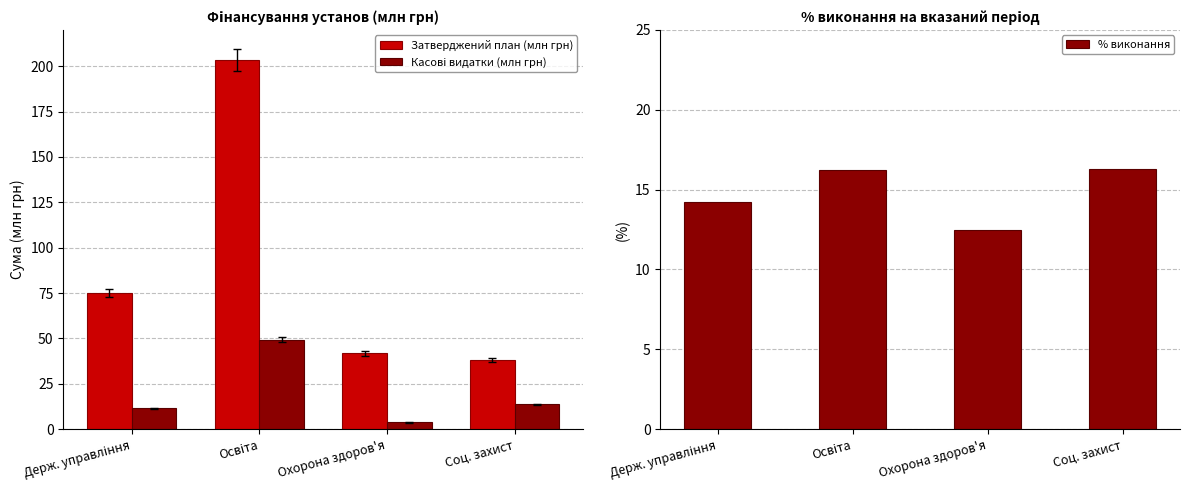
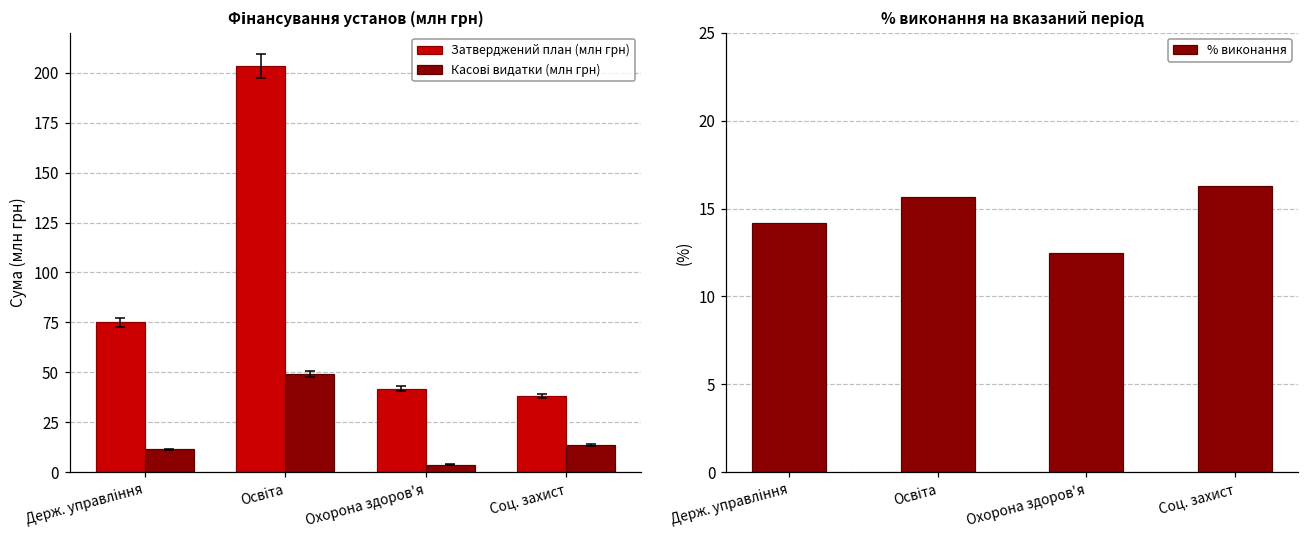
% виконання на вказаний період, Освіта: 16.2 -> 15.7
